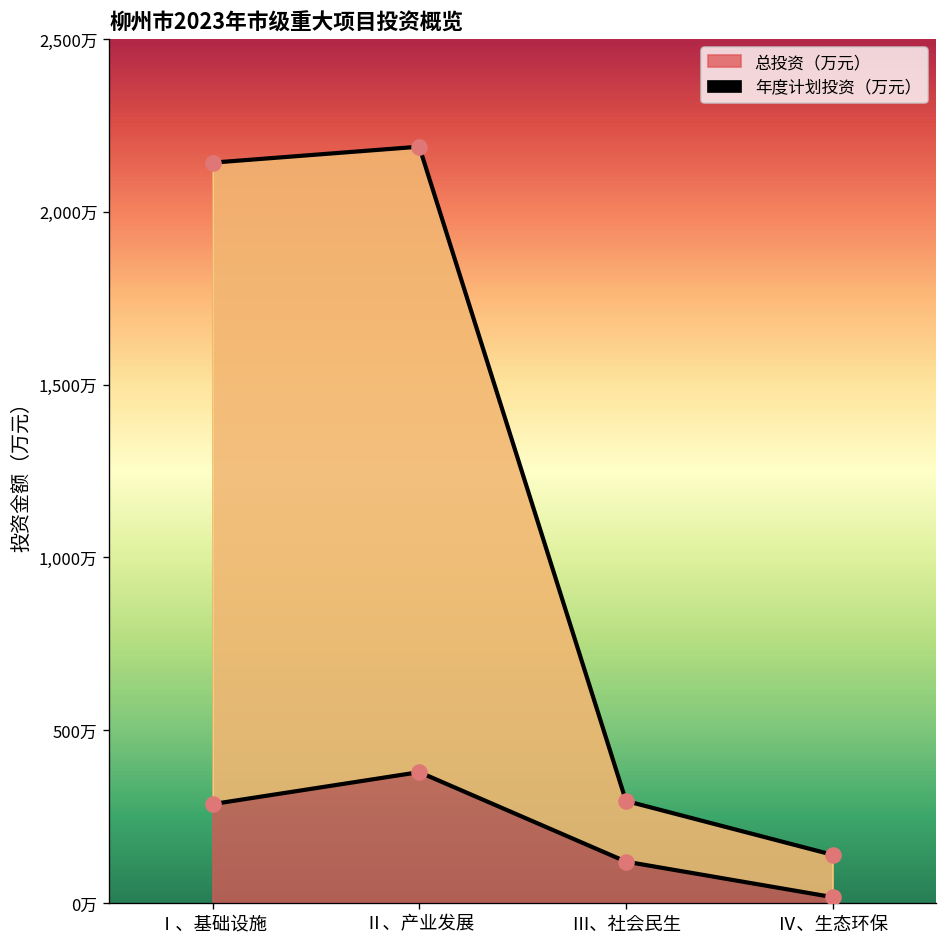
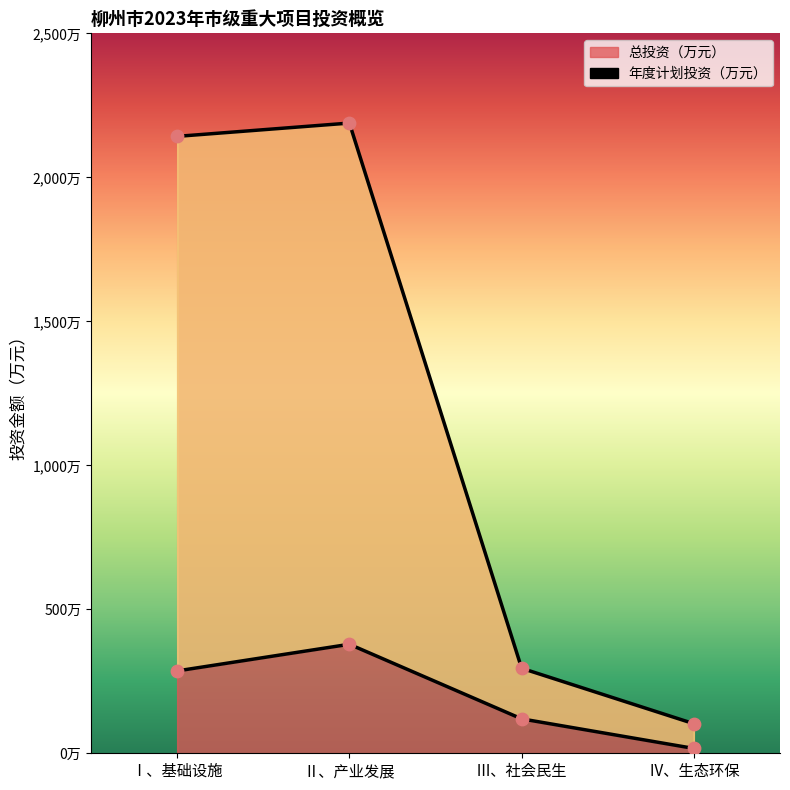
总投资（万元）, Ⅳ、生态环保: 140万 -> 100万
